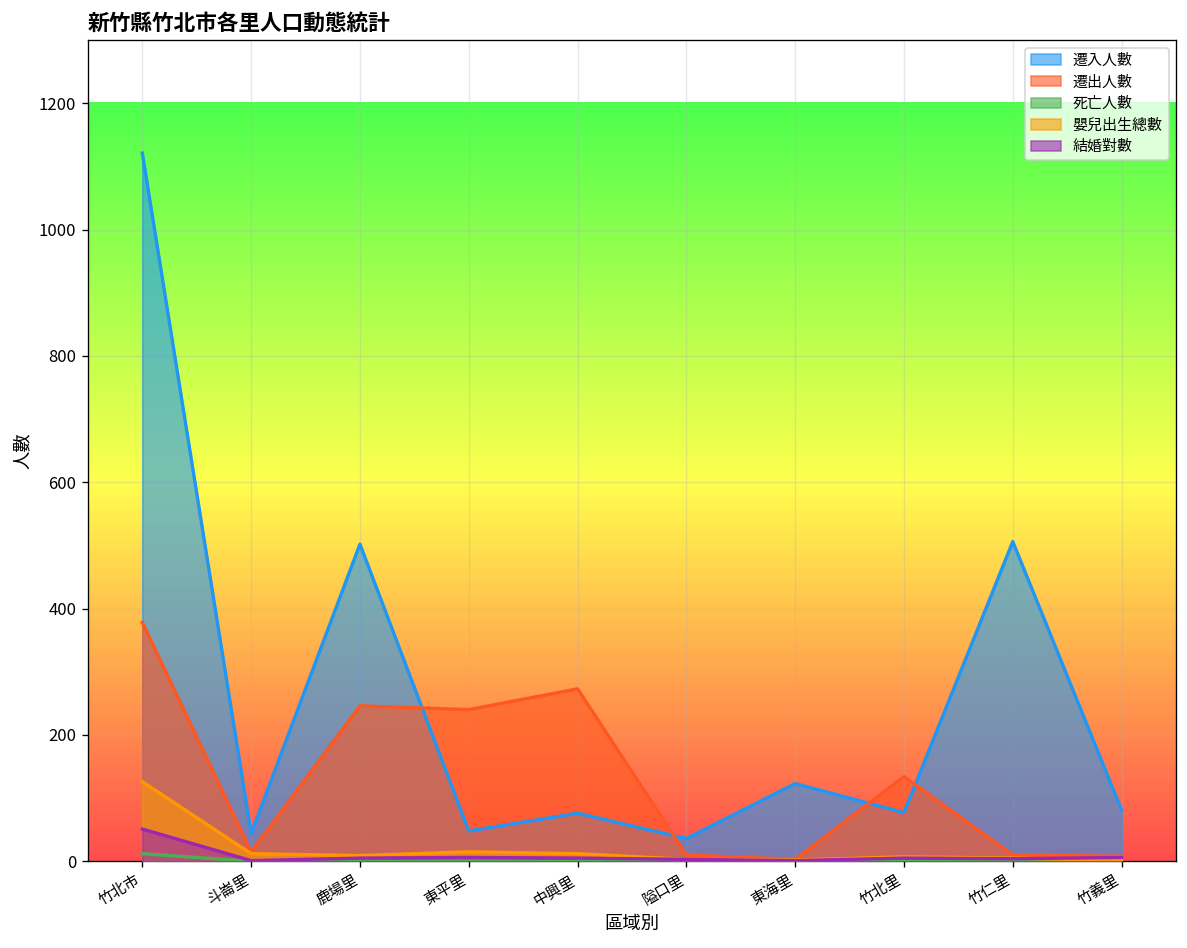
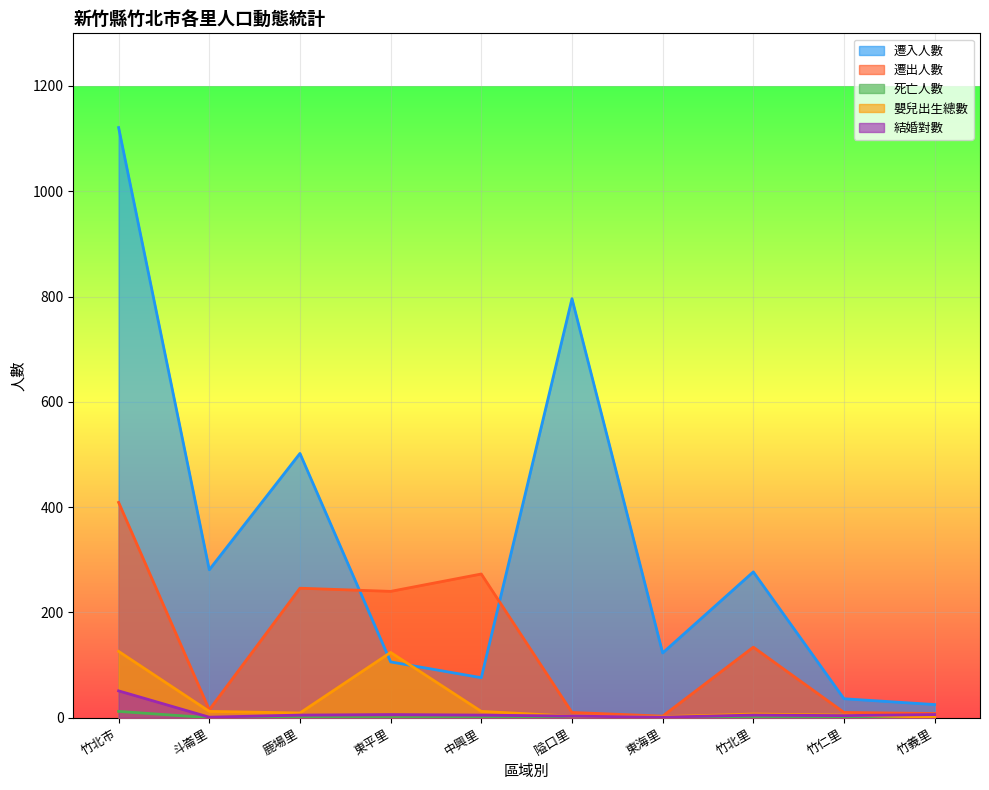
遷出人數, 竹北市: 380 -> 410
遷入人數, 斗崙里: 40 -> 280
遷入人數, 東平里: 50 -> 110
嬰兒出生總數, 東平里: 20 -> 120
遷入人數, 隘口里: 40 -> 800
遷入人數, 竹北里: 80 -> 280
遷入人數, 竹仁里: 510 -> 40
遷入人數, 竹義里: 80 -> 30
